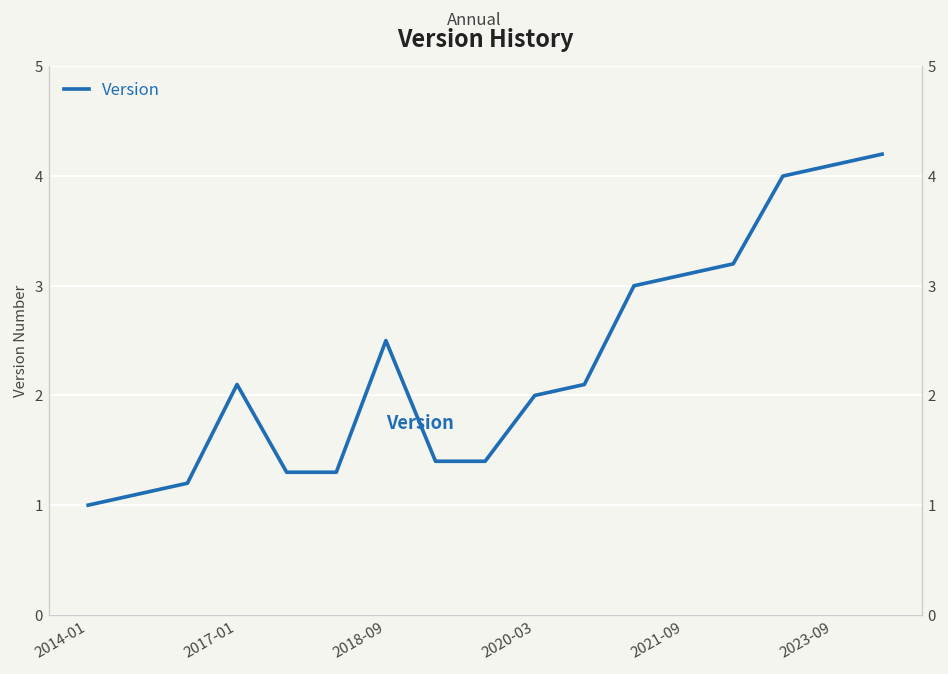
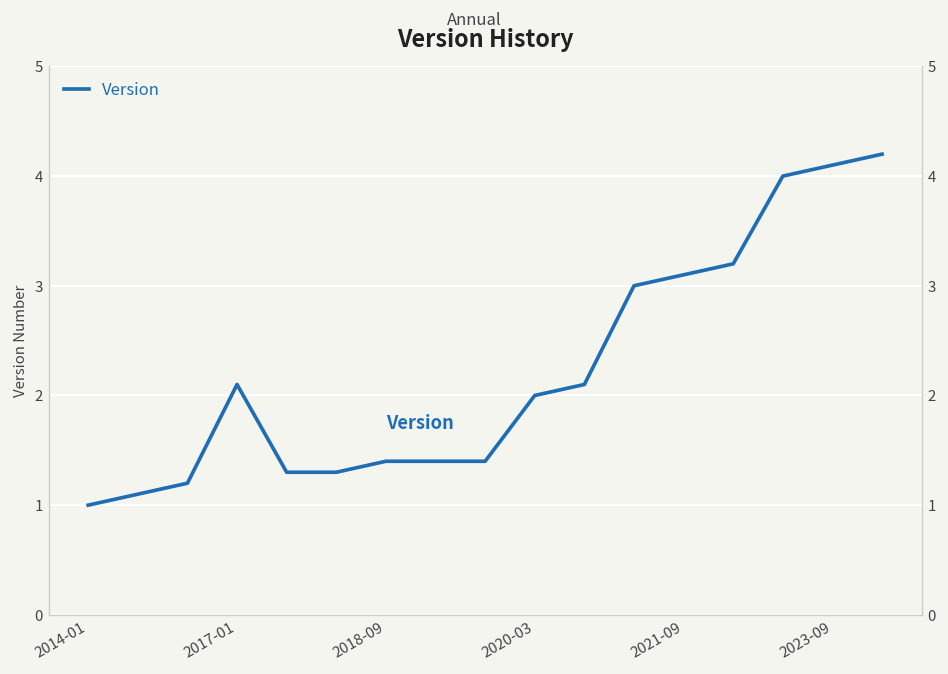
2018-09: 2.5 -> 1.4
